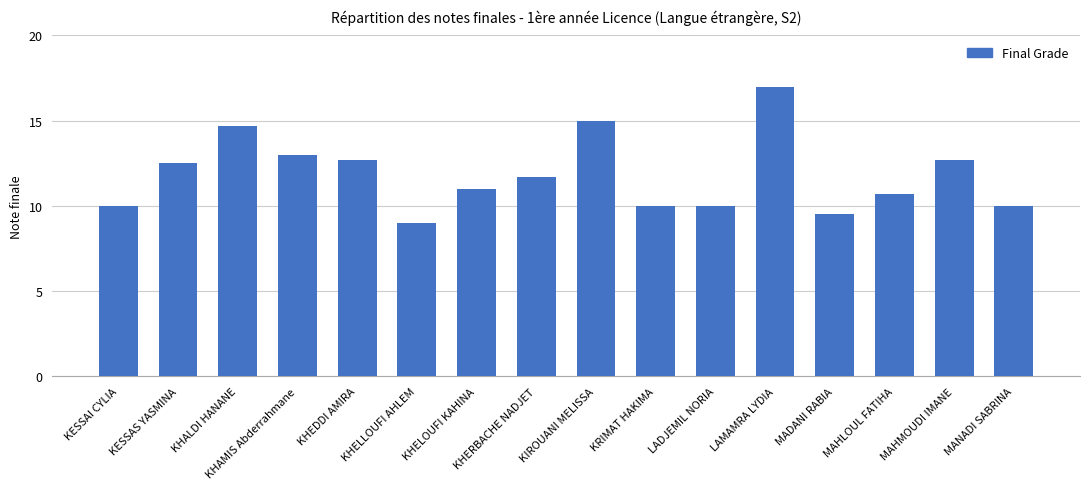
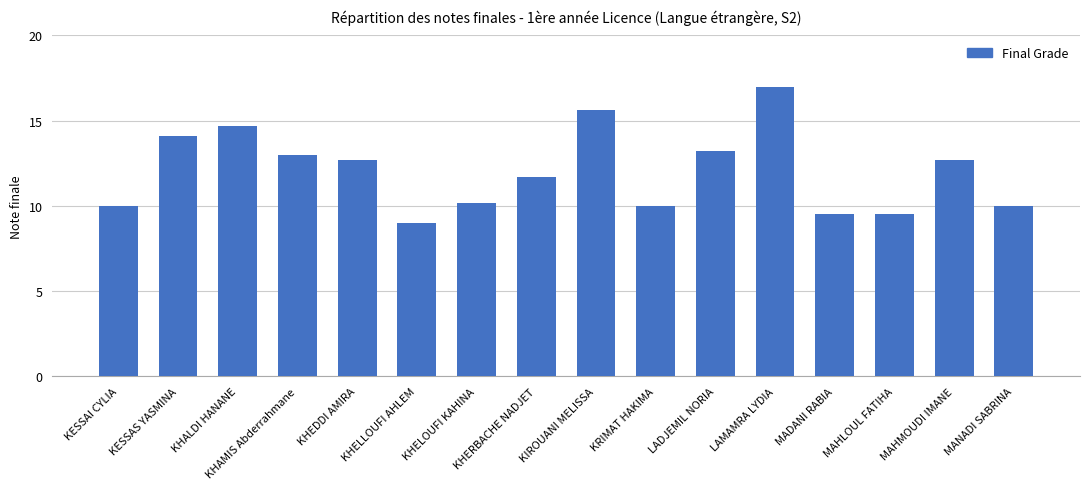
KESSAS YASMINA: 12.5 -> 14.1
KHELOUFI KAHINA: 11.0 -> 10.2
KIROUANI MELISSA: 15.0 -> 15.6
LADJEMIL NORIA: 10.0 -> 13.2
MAHLOUL FATIHA: 10.7 -> 9.5
